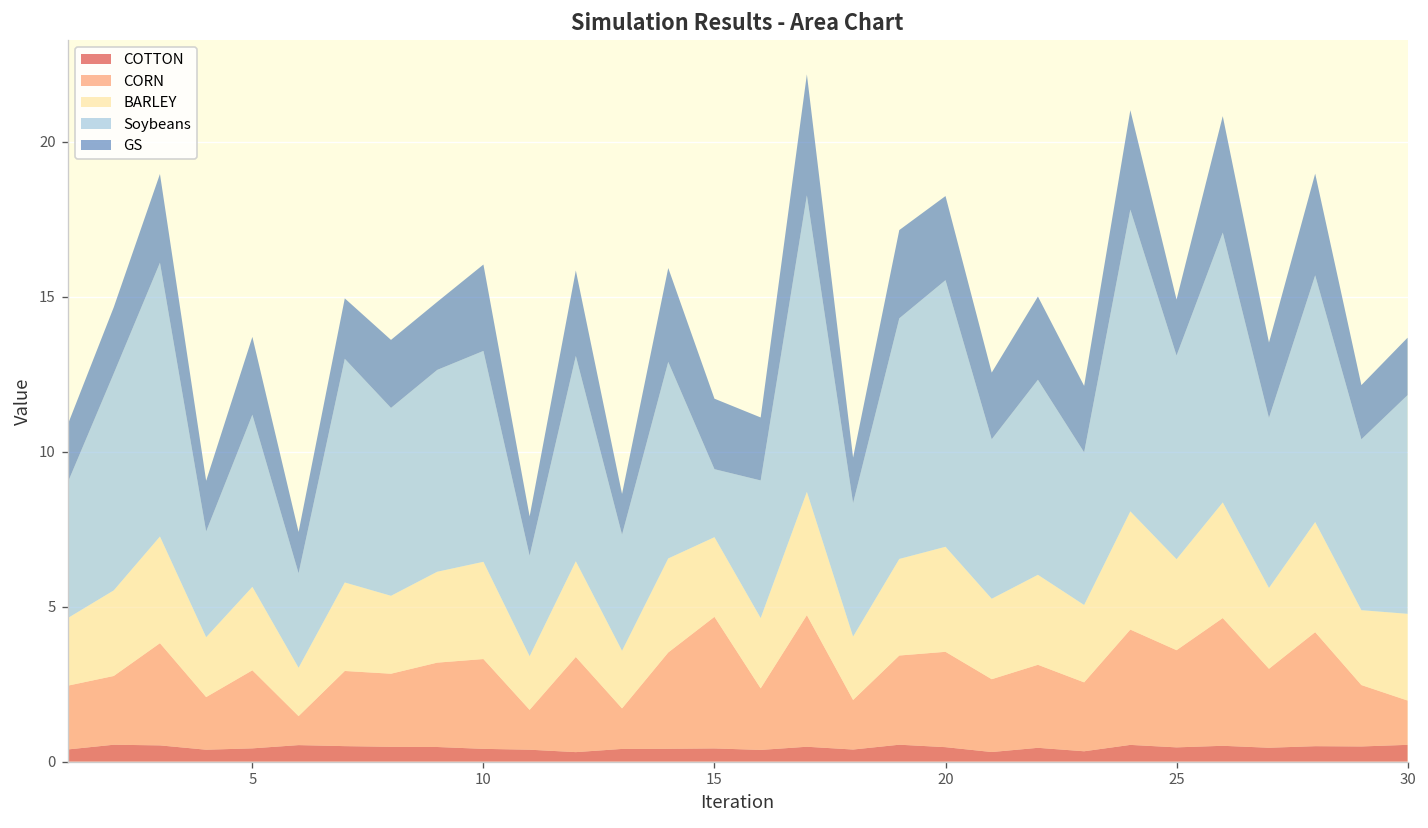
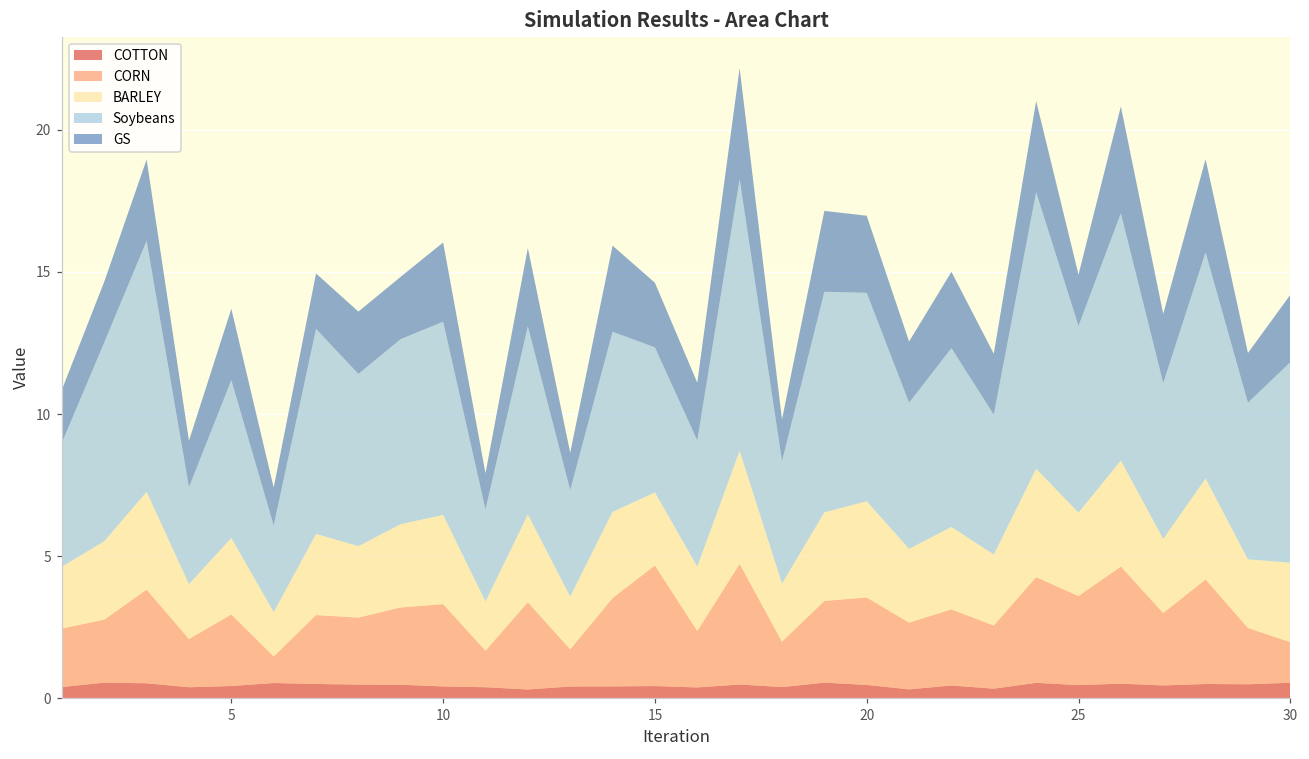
Soybeans, 15: 2.2 -> 5.1
Soybeans, 20: 8.6 -> 7.3
GS, 30: 1.9 -> 2.4
